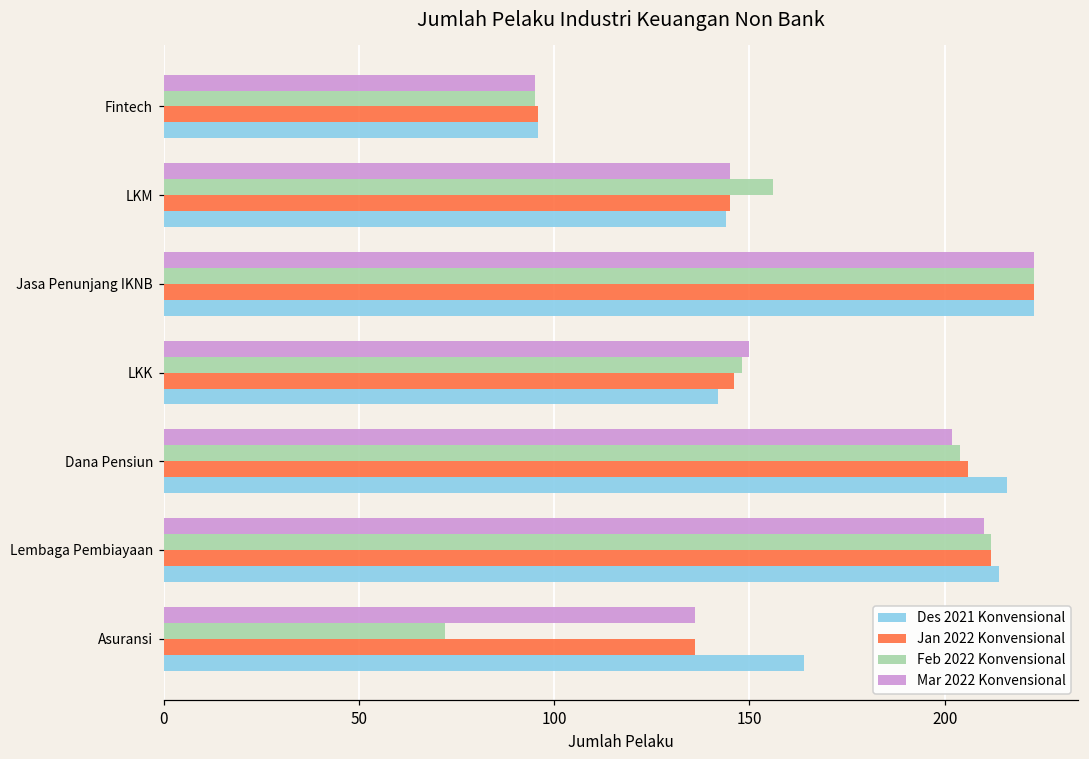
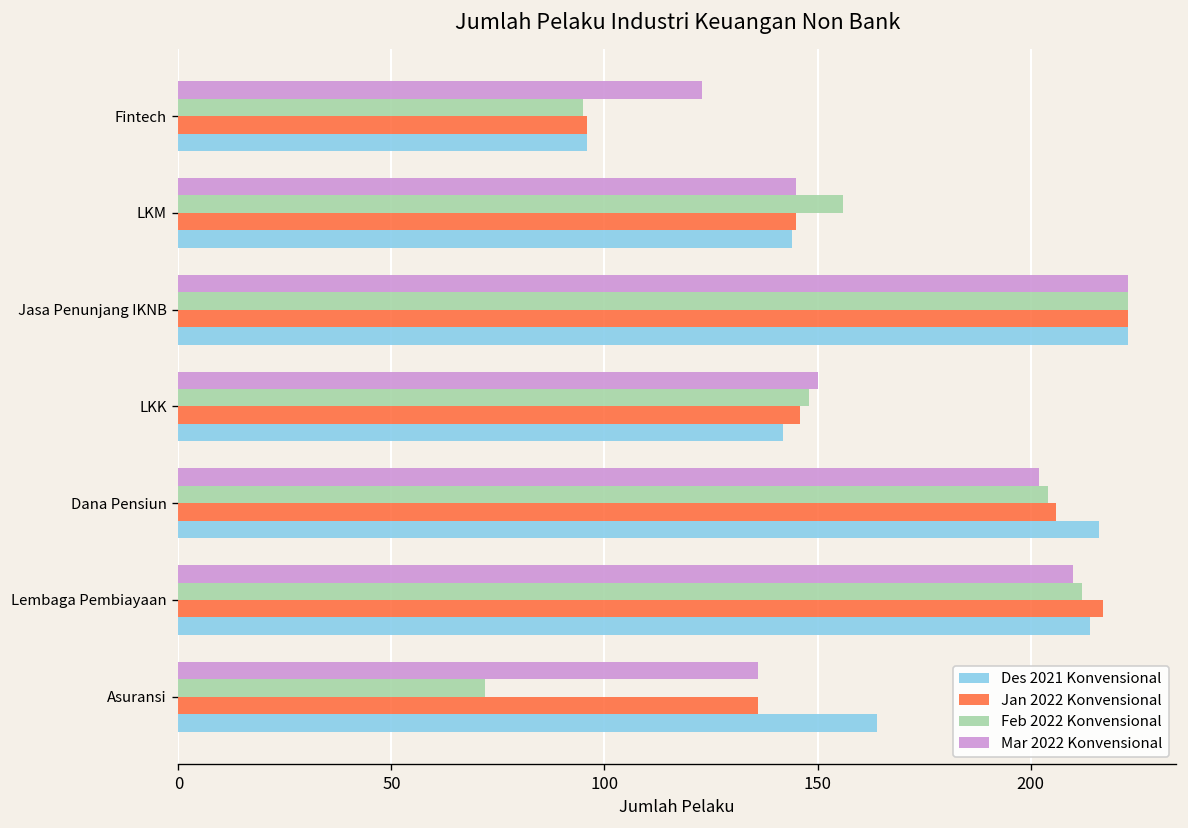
Mar 2022 Konvensional, Fintech: 95 -> 123
Jan 2022 Konvensional, Lembaga Pembiayaan: 212 -> 217
